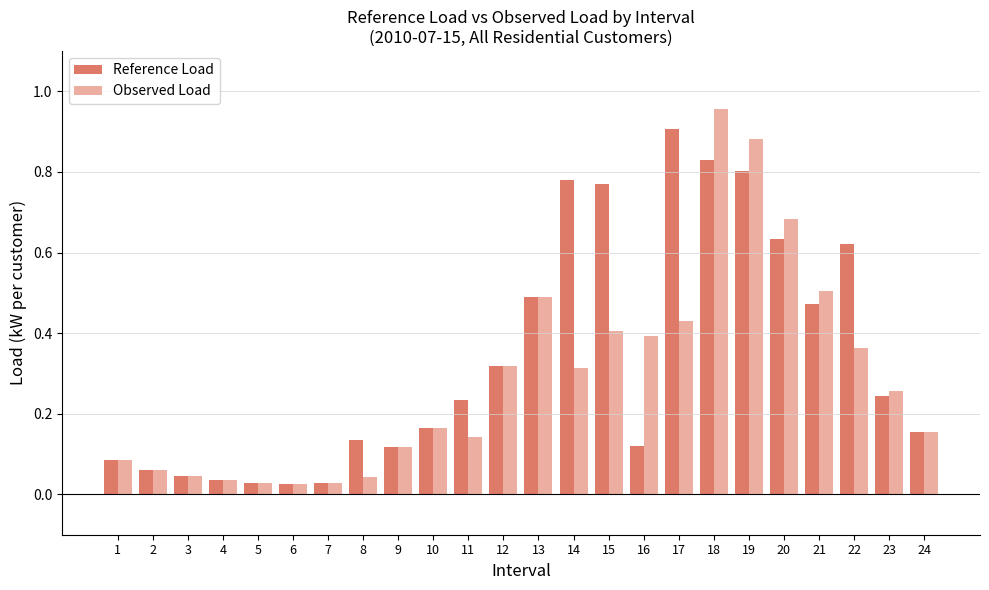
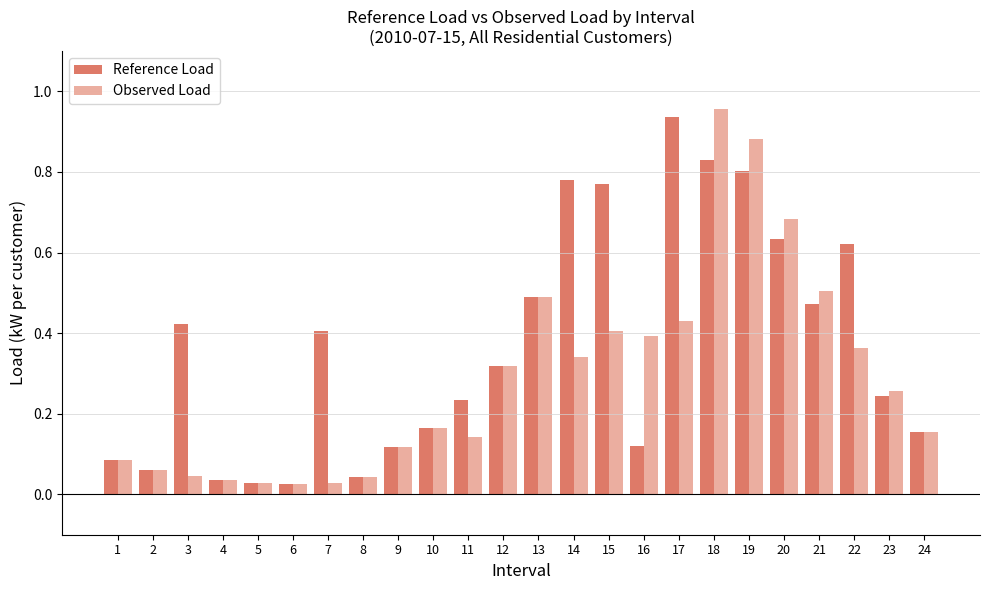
Reference Load, 3: 0.05 -> 0.42
Reference Load, 7: 0.03 -> 0.41
Reference Load, 8: 0.14 -> 0.04
Observed Load, 14: 0.31 -> 0.34
Reference Load, 17: 0.91 -> 0.94
